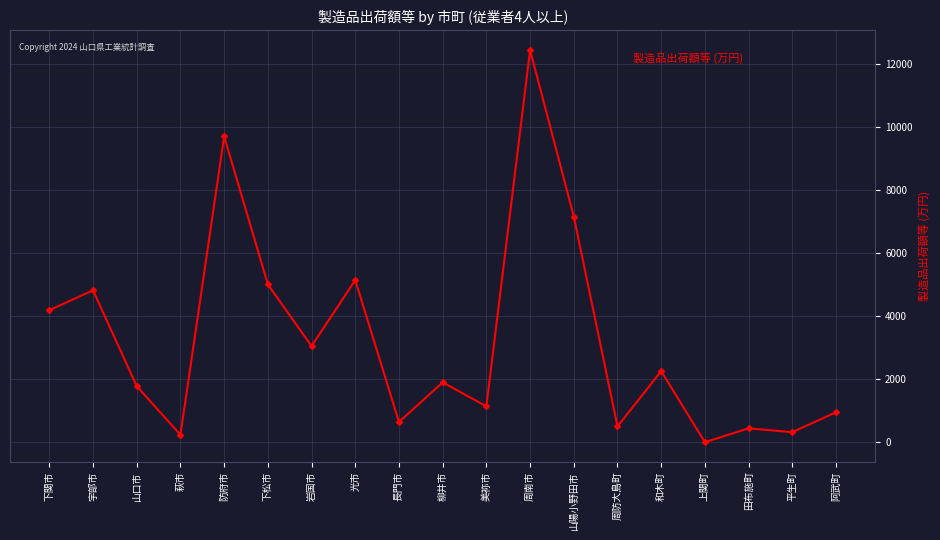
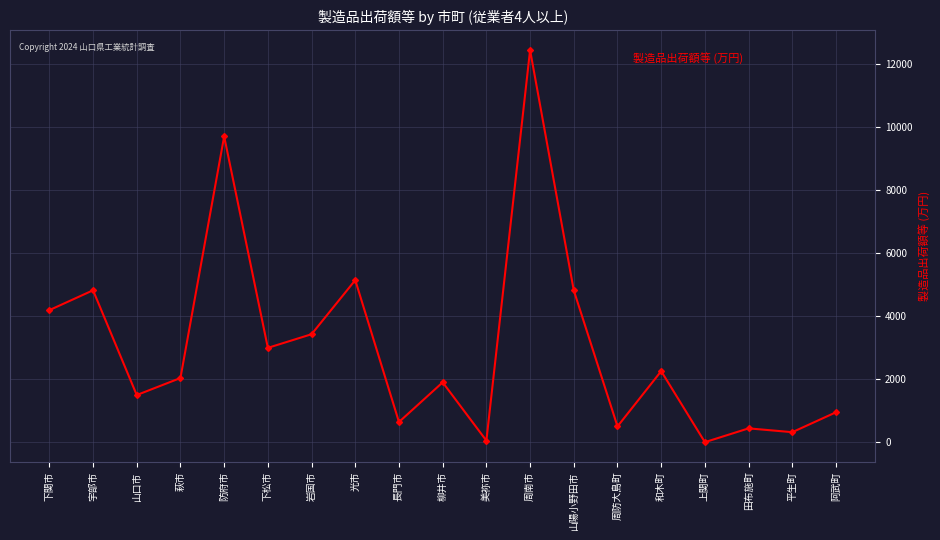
山口市: 1800 -> 1500
萩市: 200 -> 2000
下松市: 5000 -> 3000
岩国市: 3000 -> 3400
美祢市: 1100 -> 100
山陽小野田市: 7200 -> 4800
